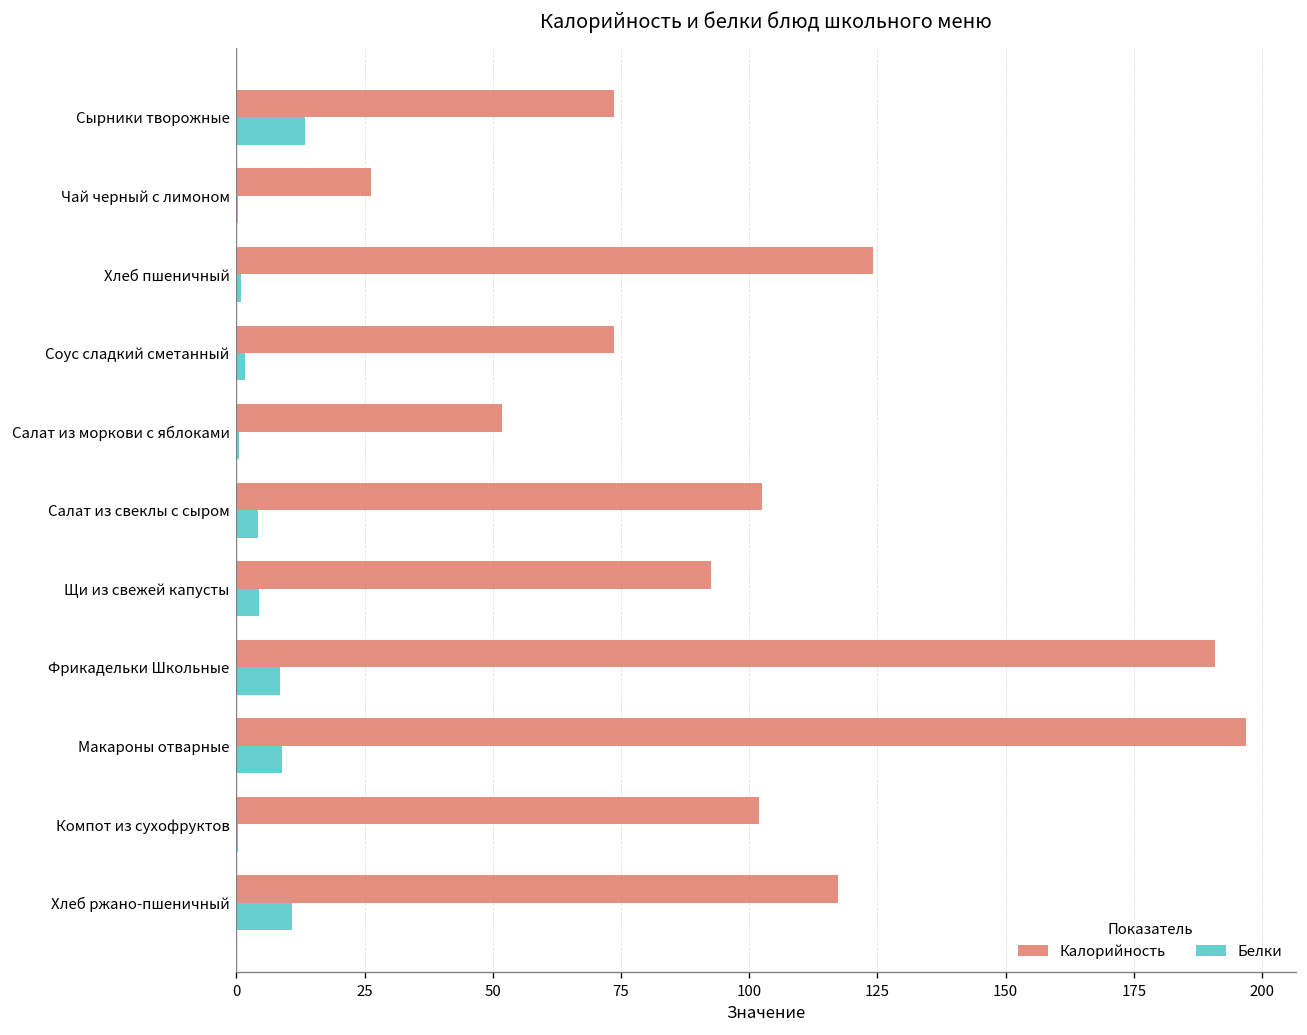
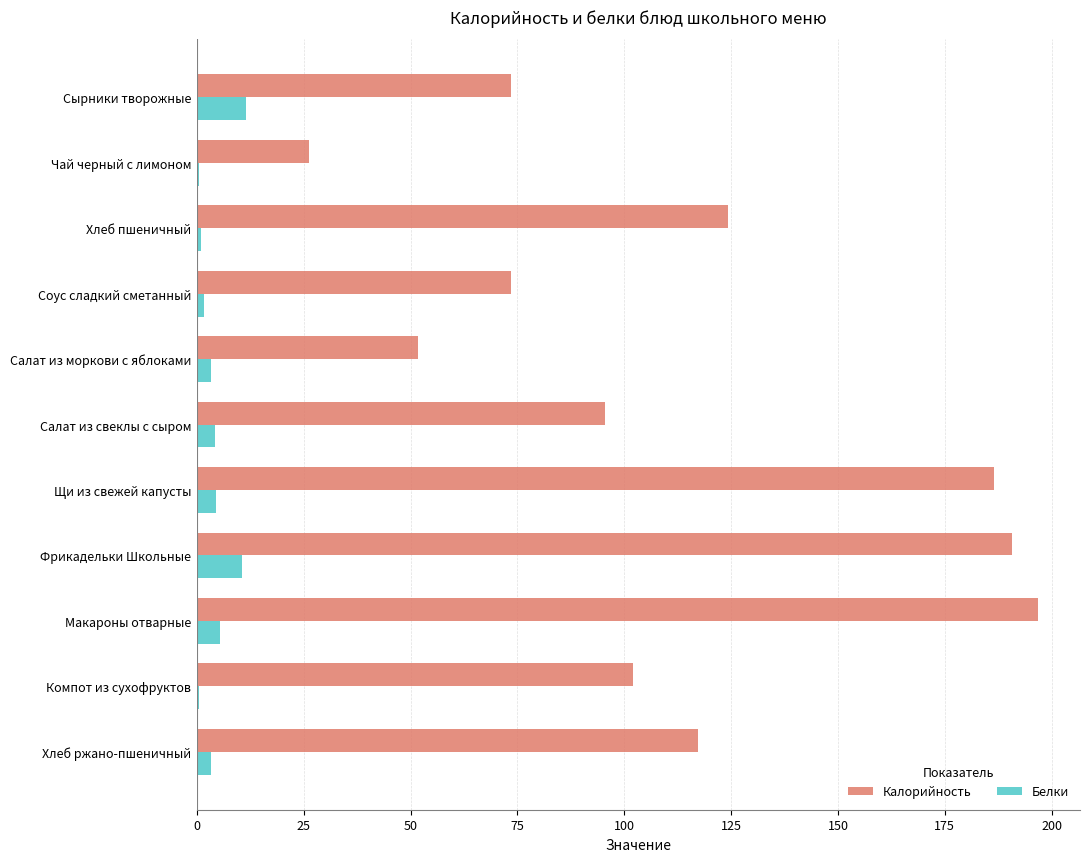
Белки, Сырники творожные: 13 -> 11
Белки, Салат из моркови с яблоками: 1 -> 3
Калорийность, Салат из свеклы с сыром: 103 -> 96
Калорийность, Щи из свежей капусты: 93 -> 186
Белки, Фрикадельки Школьные: 9 -> 11
Белки, Макароны отварные: 9 -> 5
Белки, Хлеб ржано-пшеничный: 11 -> 3
